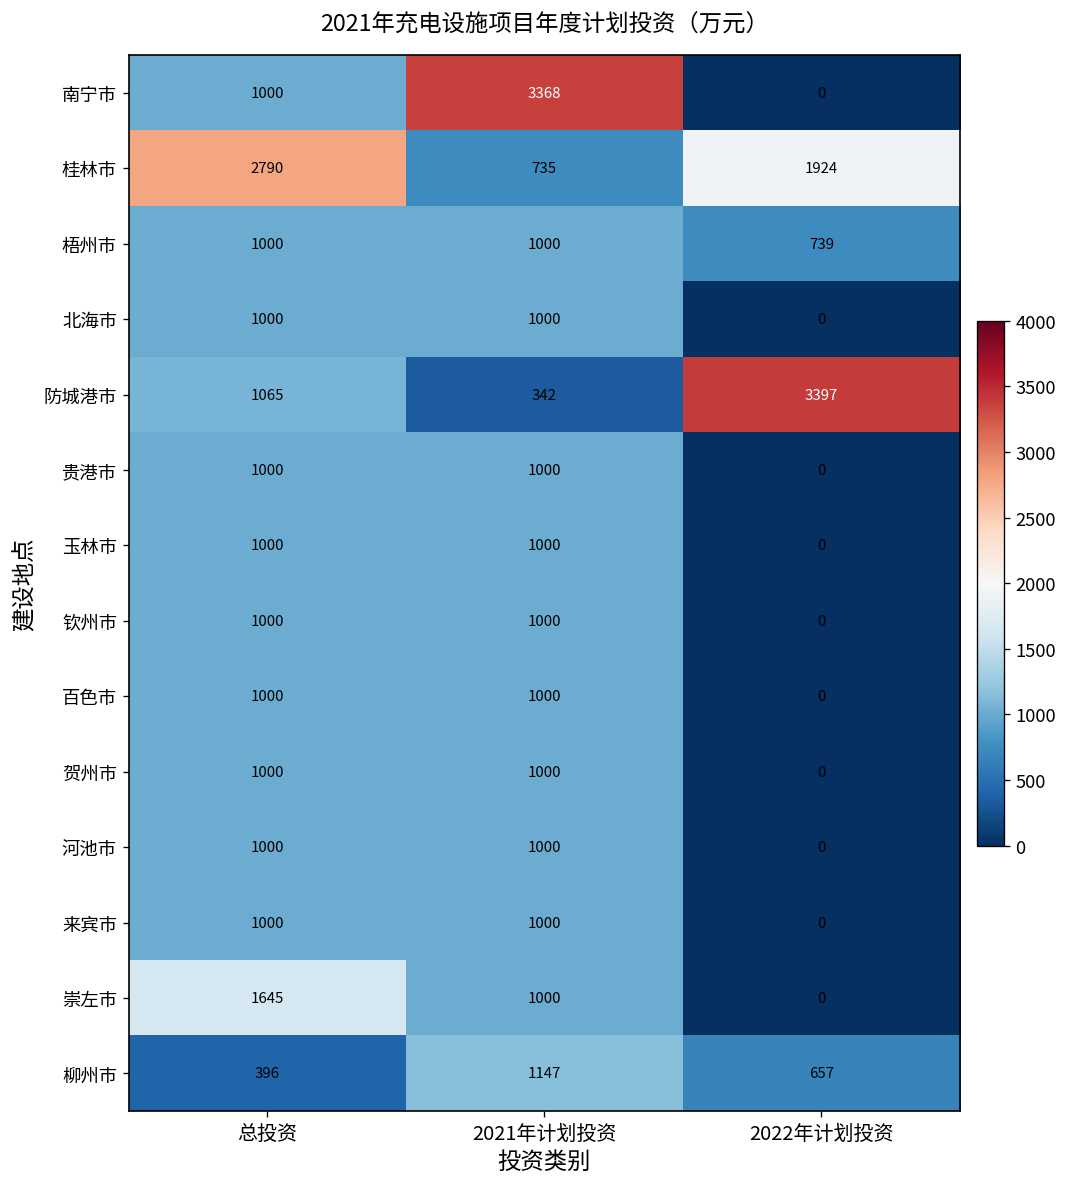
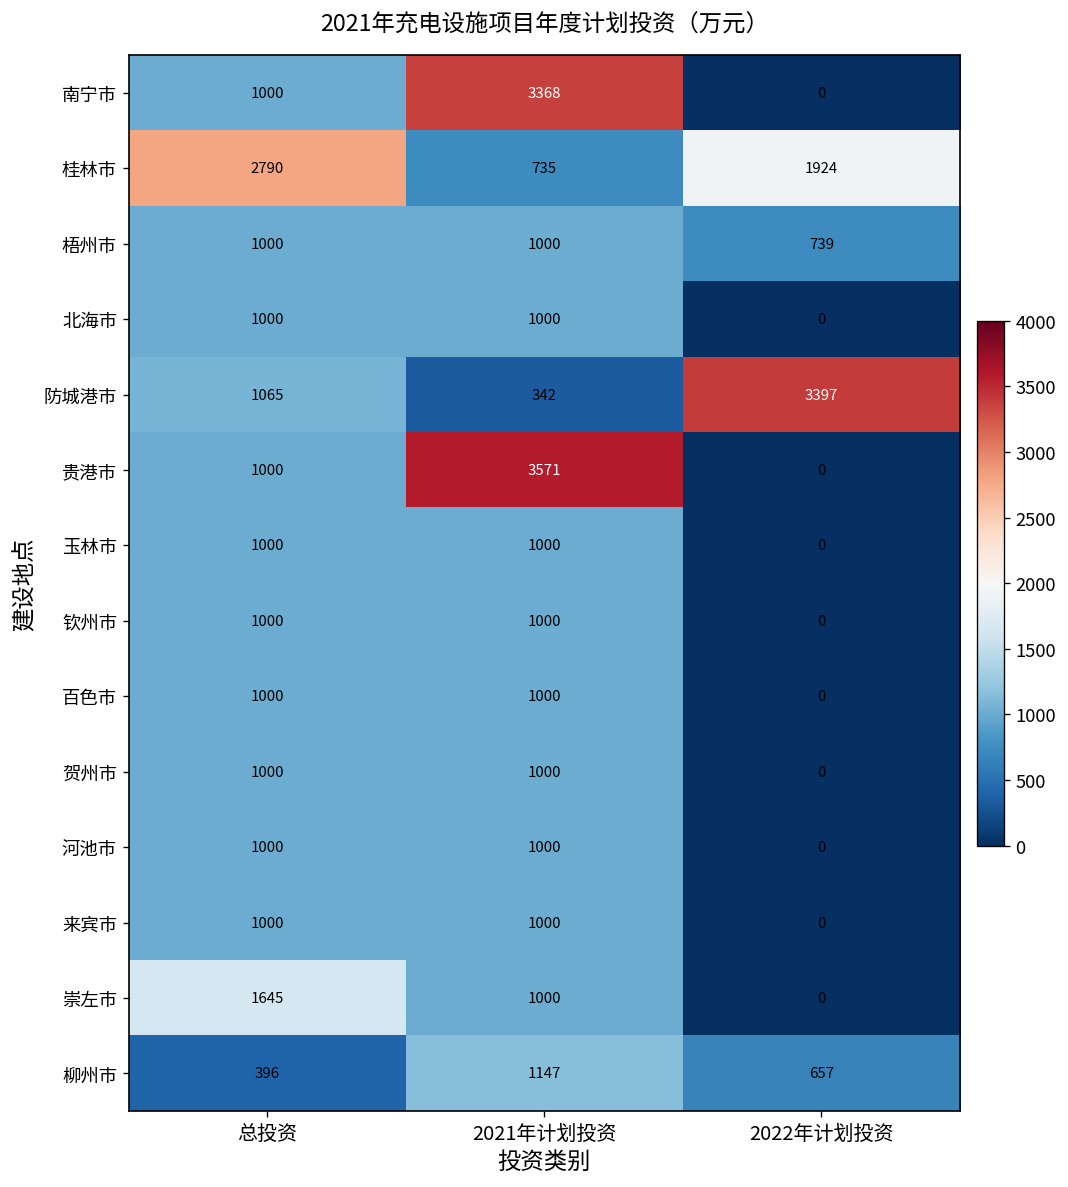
贵港市, 2021年计划投资: 1000 -> 3571
